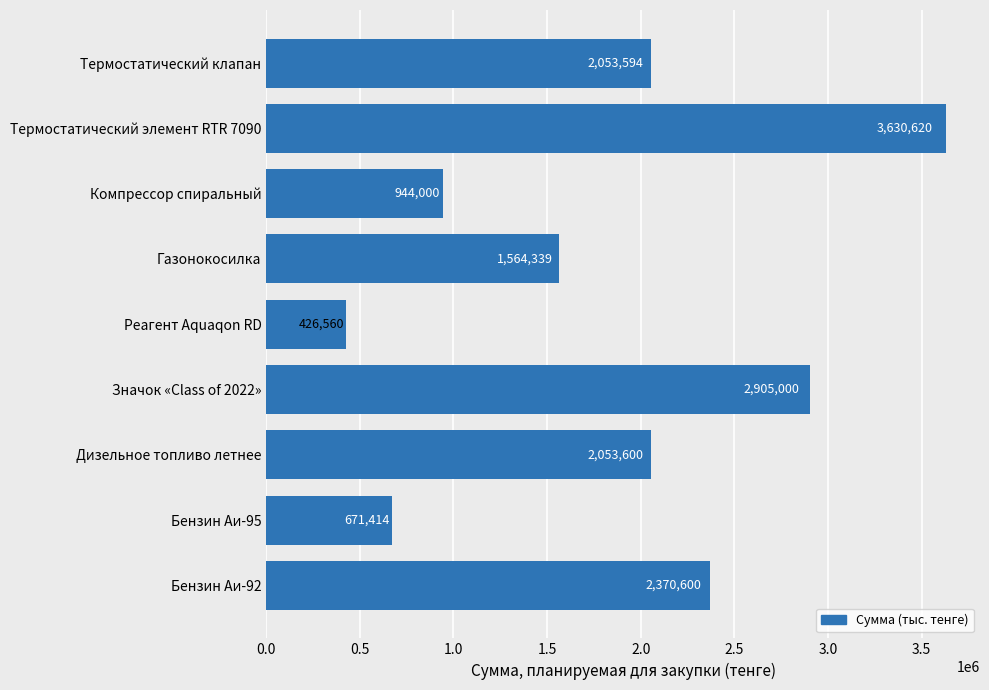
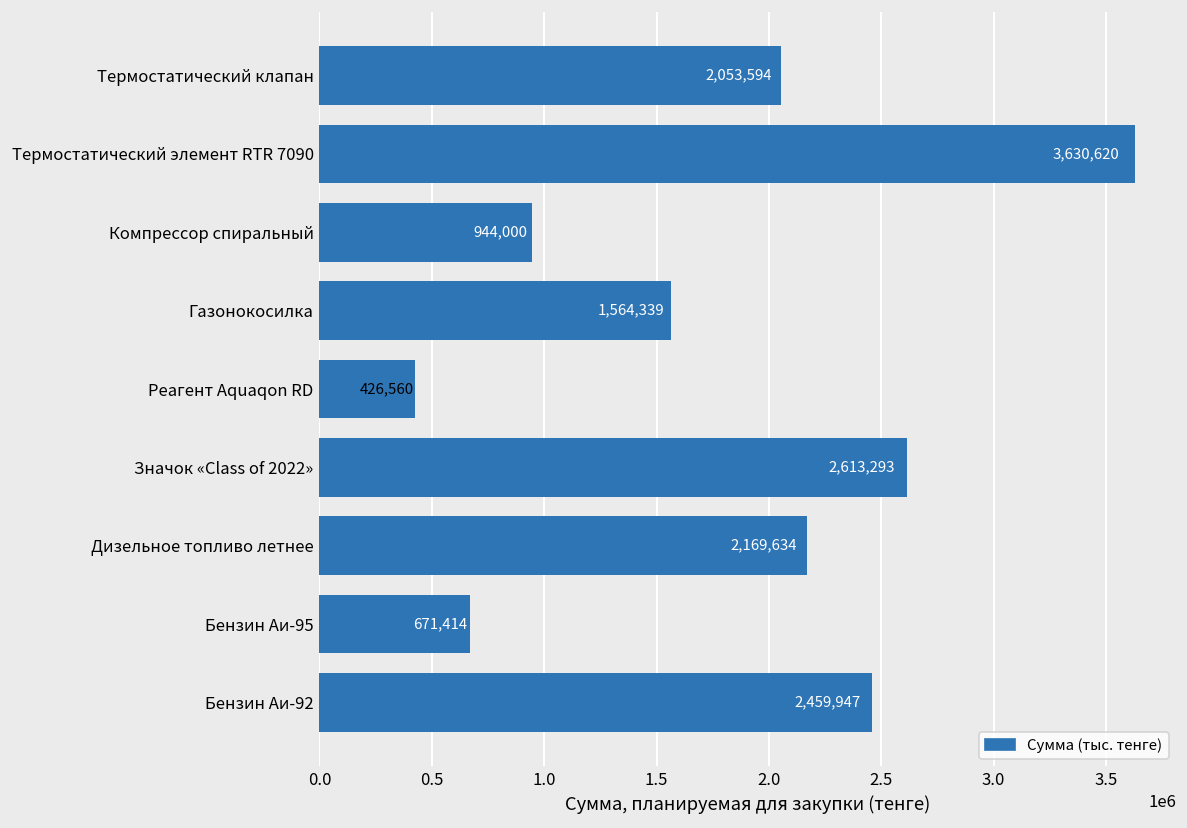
Значок «Class of 2022»: 2,905,000 -> 2,613,293
Дизельное топливо летнее: 2,053,600 -> 2,169,634
Бензин Аи-92: 2,370,600 -> 2,459,947
